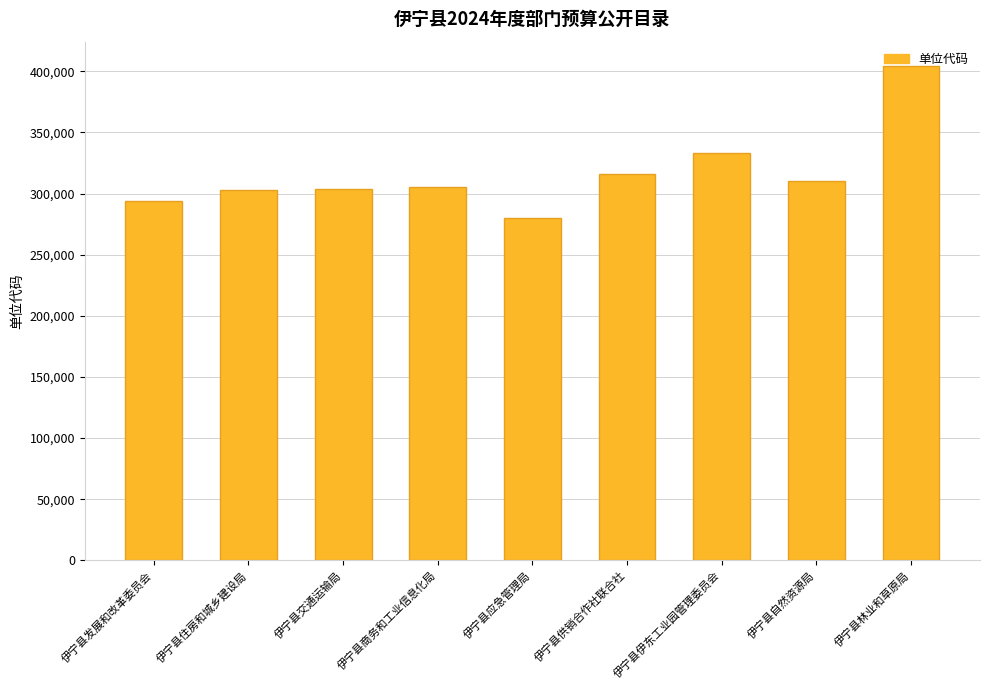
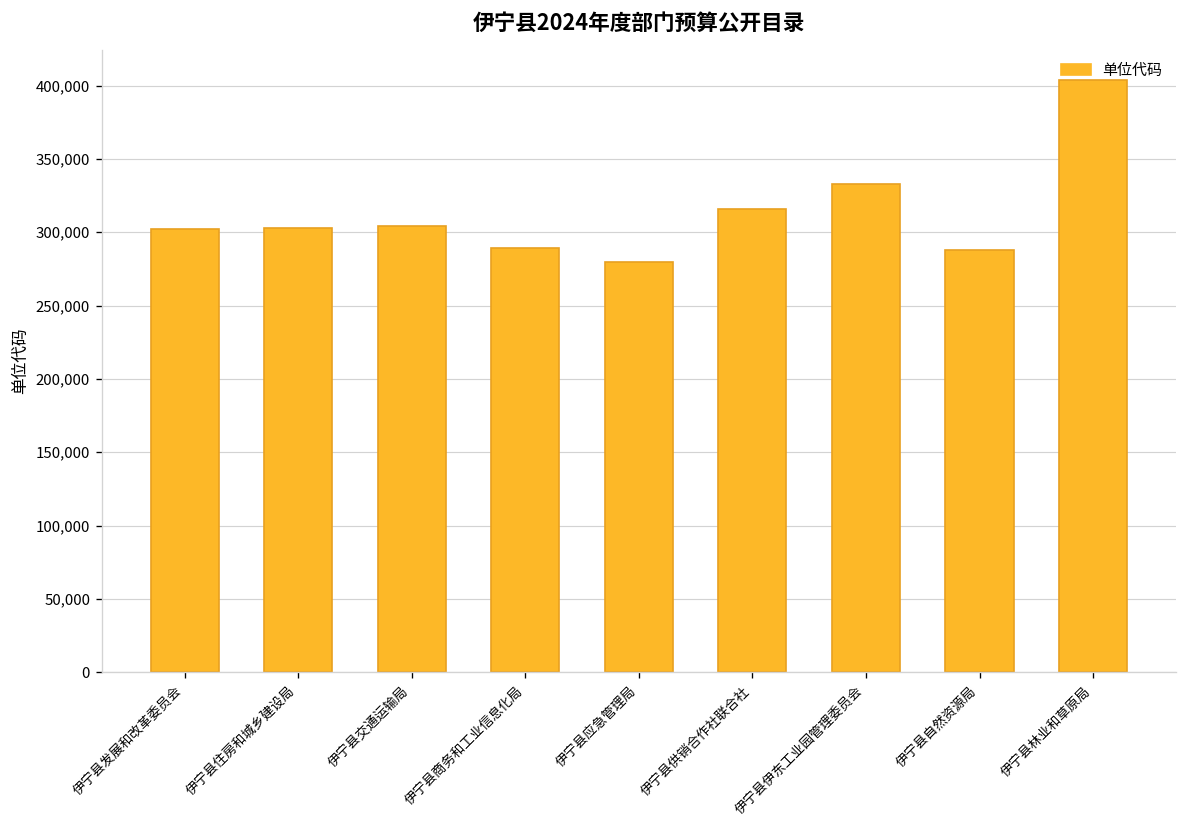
伊宁县发展和改革委员会: 294,000 -> 302,000
伊宁县商务和工业信息化局: 305,000 -> 289,000
伊宁县自然资源局: 310,000 -> 288,000
